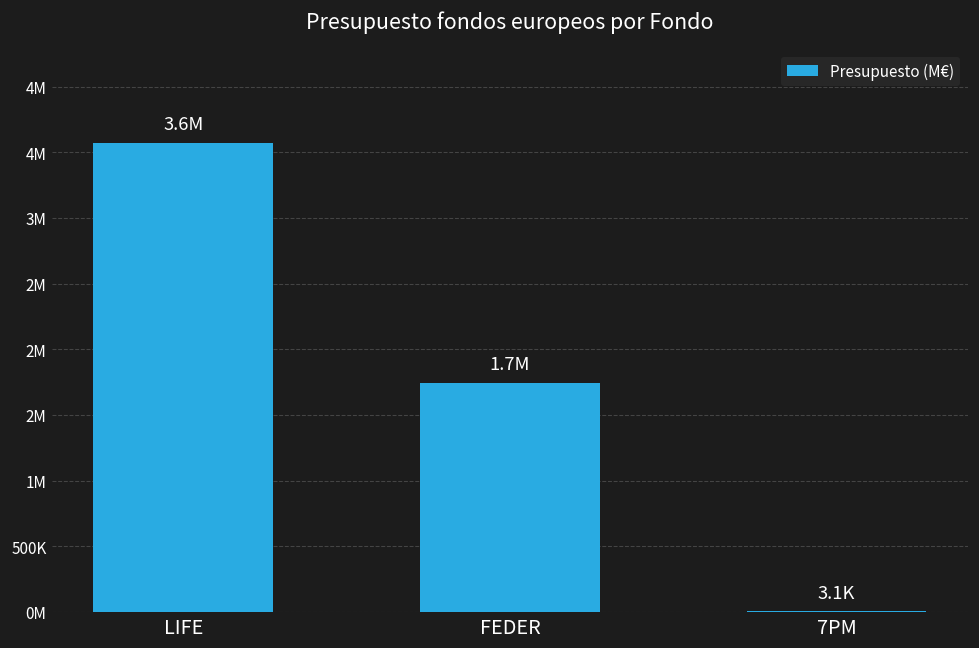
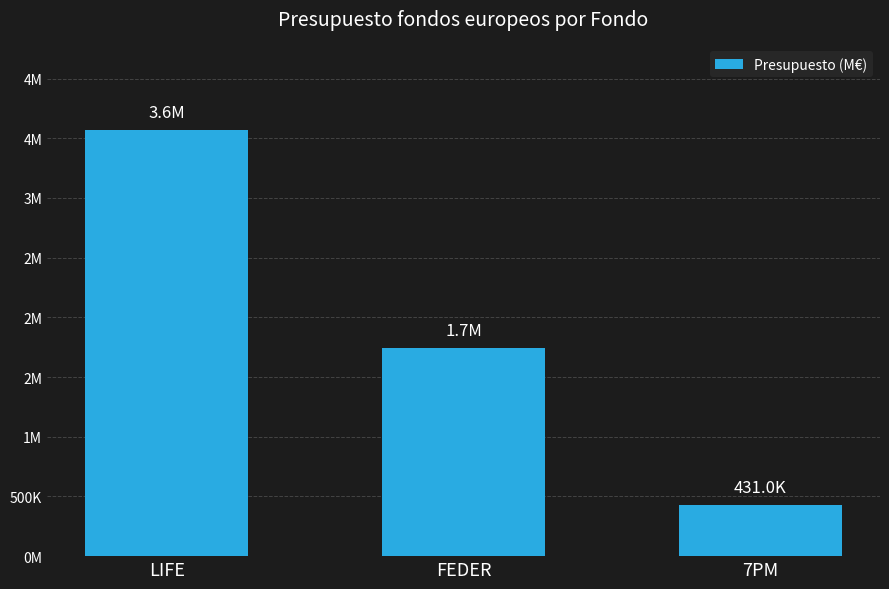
7PM: 3.1K -> 431.0K
